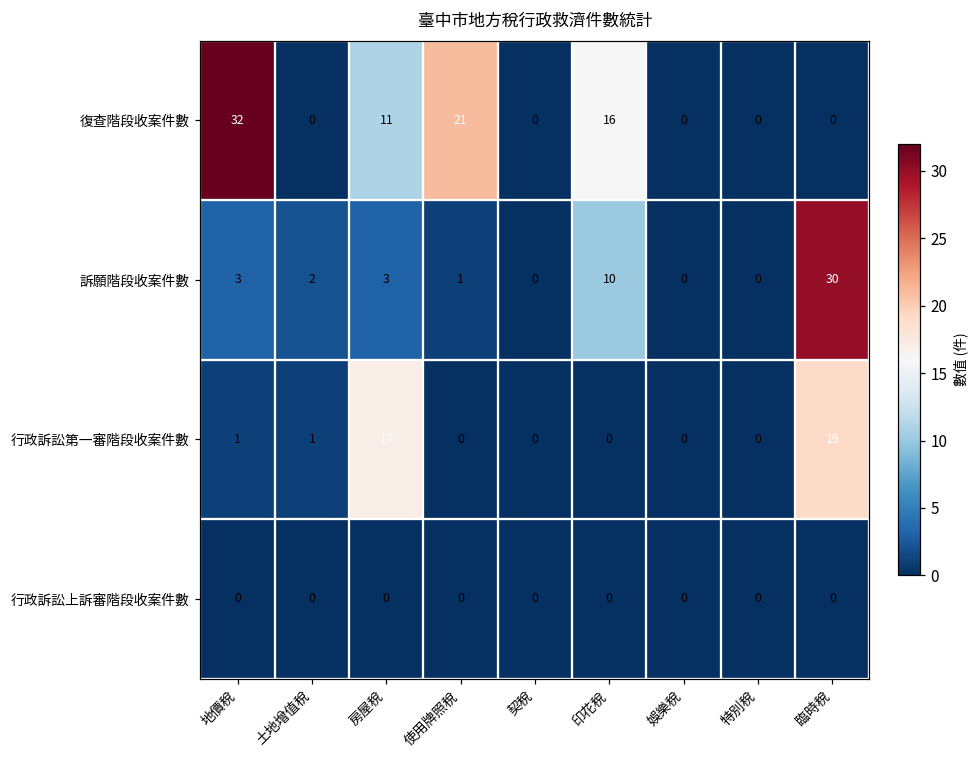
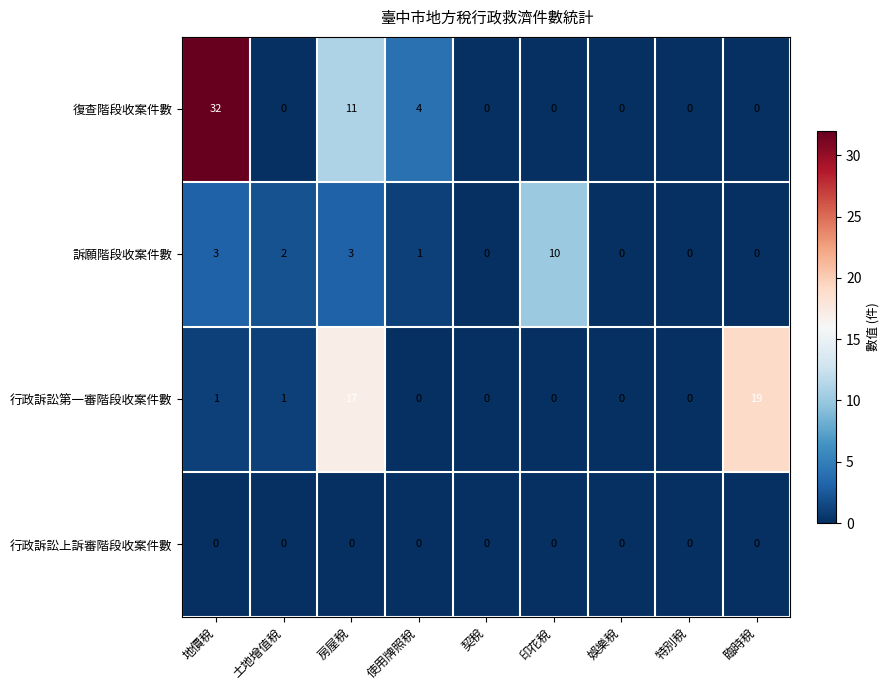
復查階段收案件數, 使用牌照稅: 21 -> 4
復查階段收案件數, 印花稅: 16 -> 0
訴願階段收案件數, 臨時稅: 30 -> 0
